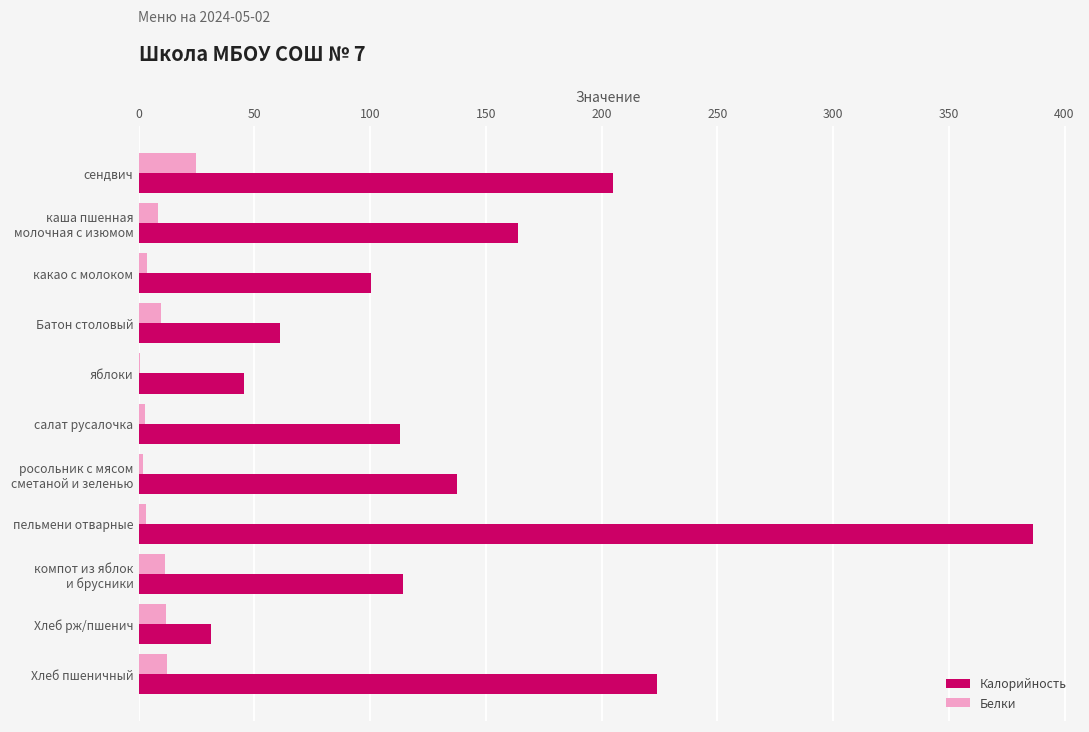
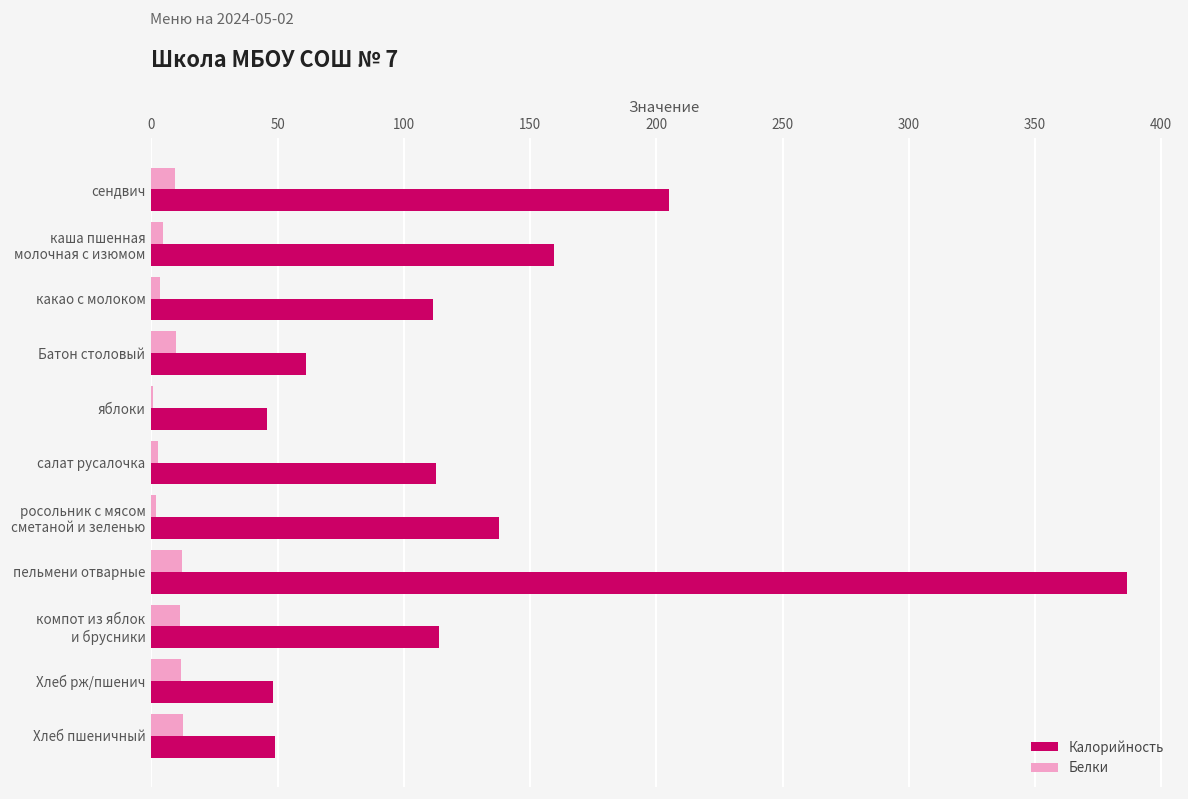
Белки, сендвич: 25 -> 9
Белки, каша пшенная молочная с изюмом: 8 -> 4
Калорийность, каша пшенная молочная с изюмом: 164 -> 159
Калорийность, какао с молоком: 100 -> 112
Белки, пельмени отварные: 3 -> 12
Калорийность, Хлеб рж/пшенич: 31 -> 48
Калорийность, Хлеб пшеничный: 224 -> 49
